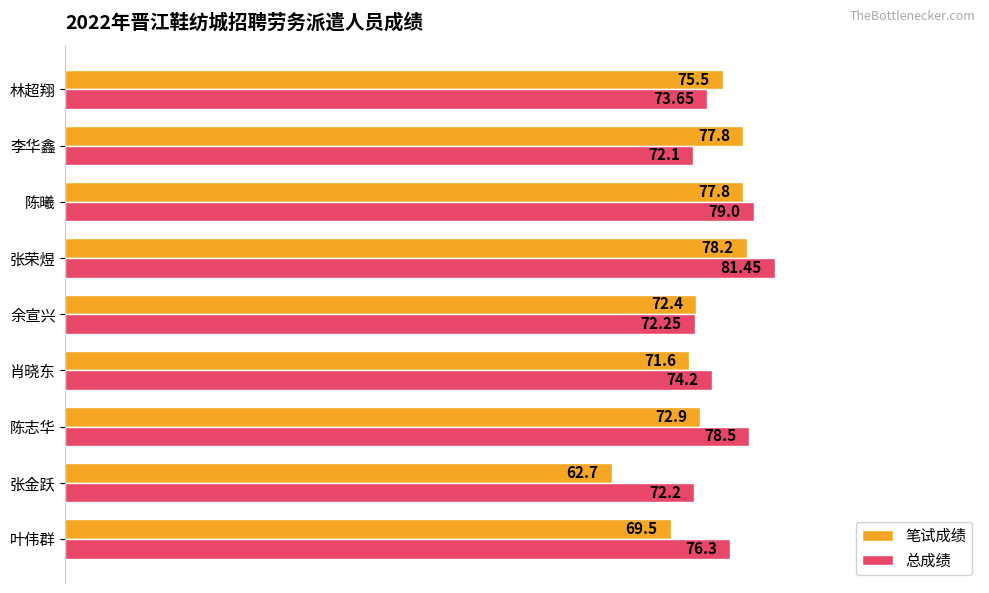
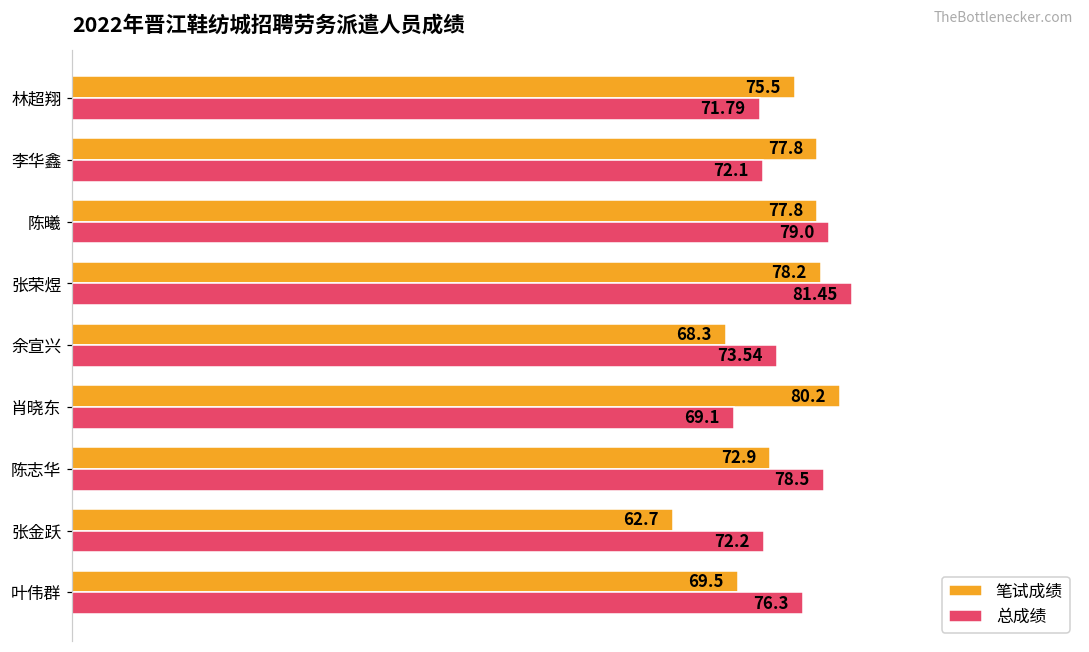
总成绩, 林超翔: 73.65 -> 71.79
笔试成绩, 余宣兴: 72.4 -> 68.3
总成绩, 余宣兴: 72.25 -> 73.54
笔试成绩, 肖晓东: 71.6 -> 80.2
总成绩, 肖晓东: 74.2 -> 69.1
